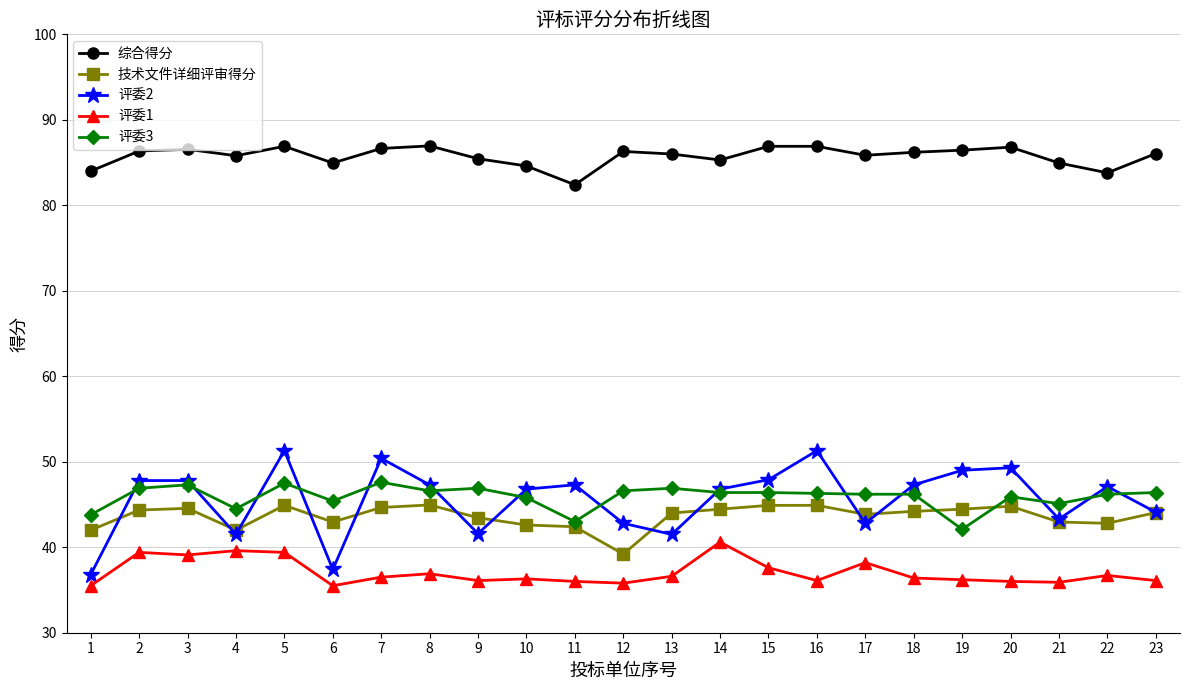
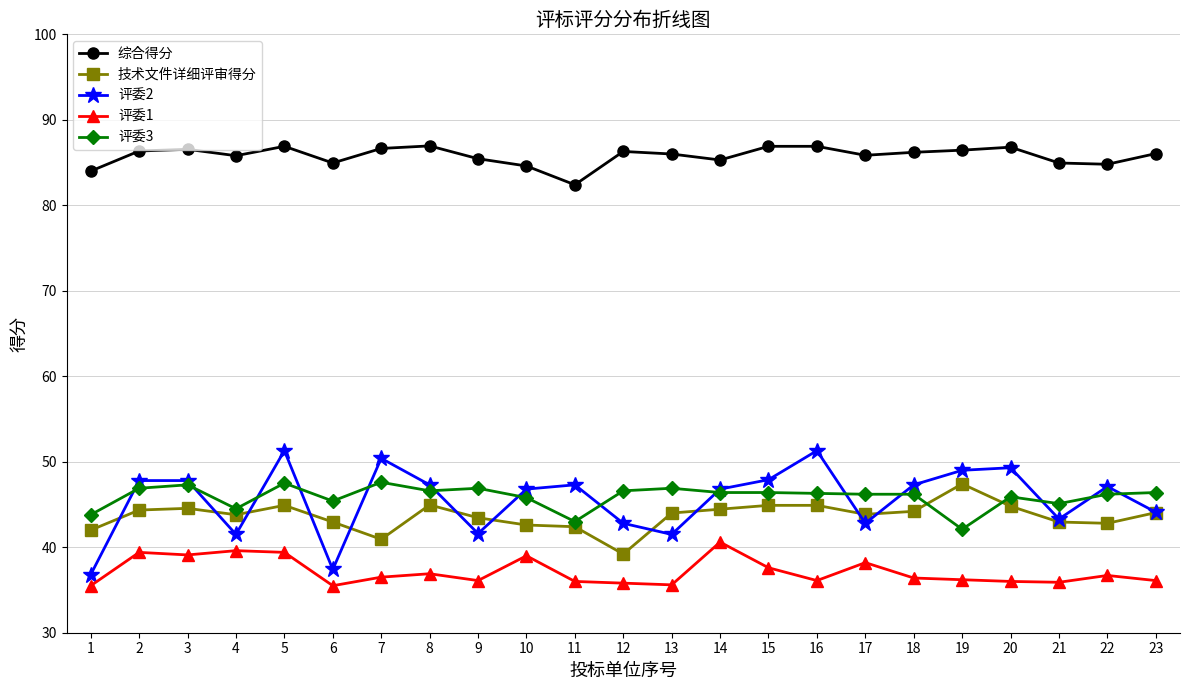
技术文件详细评审得分, 4: 42 -> 44
技术文件详细评审得分, 7: 45 -> 41
评委1, 10: 36 -> 39
评委1, 13: 37 -> 36
技术文件详细评审得分, 19: 44 -> 47
综合得分, 22: 84 -> 85
